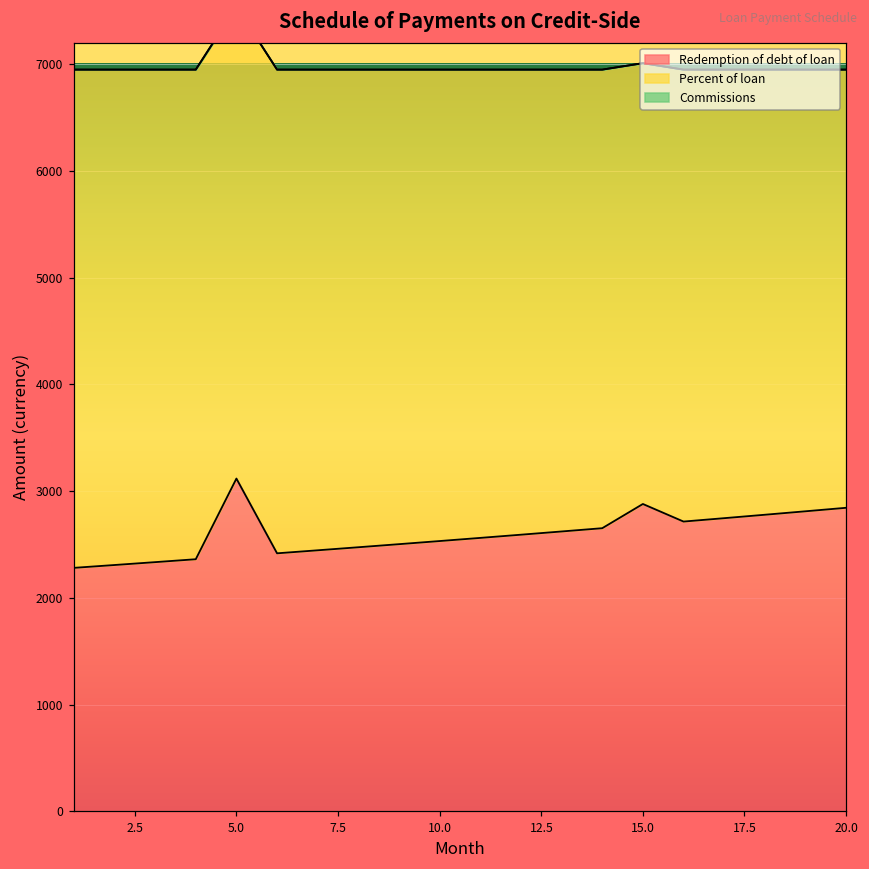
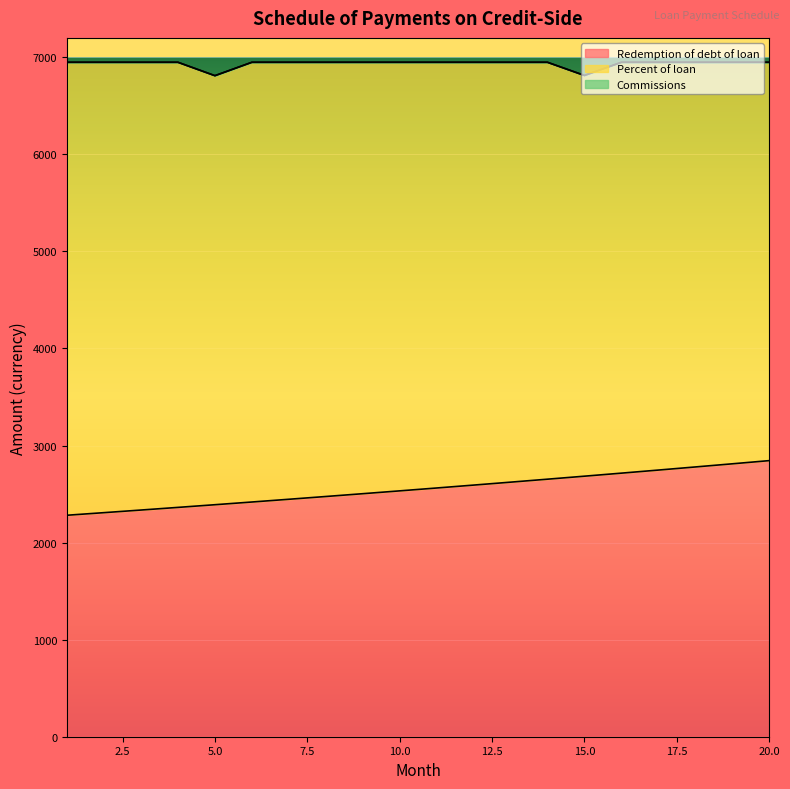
Redemption of debt of loan, 5.0: 3100 -> 2400
Redemption of debt of loan, 15.0: 2900 -> 2700
